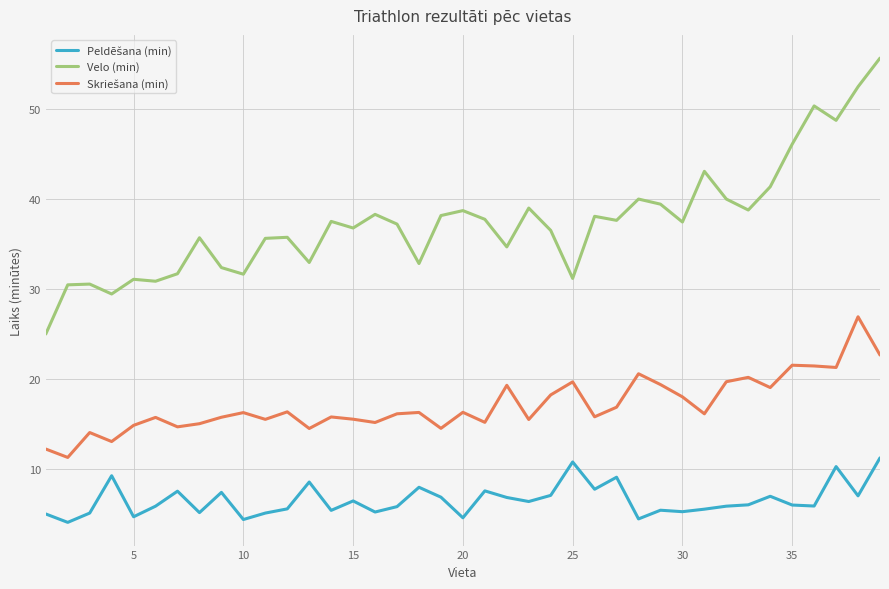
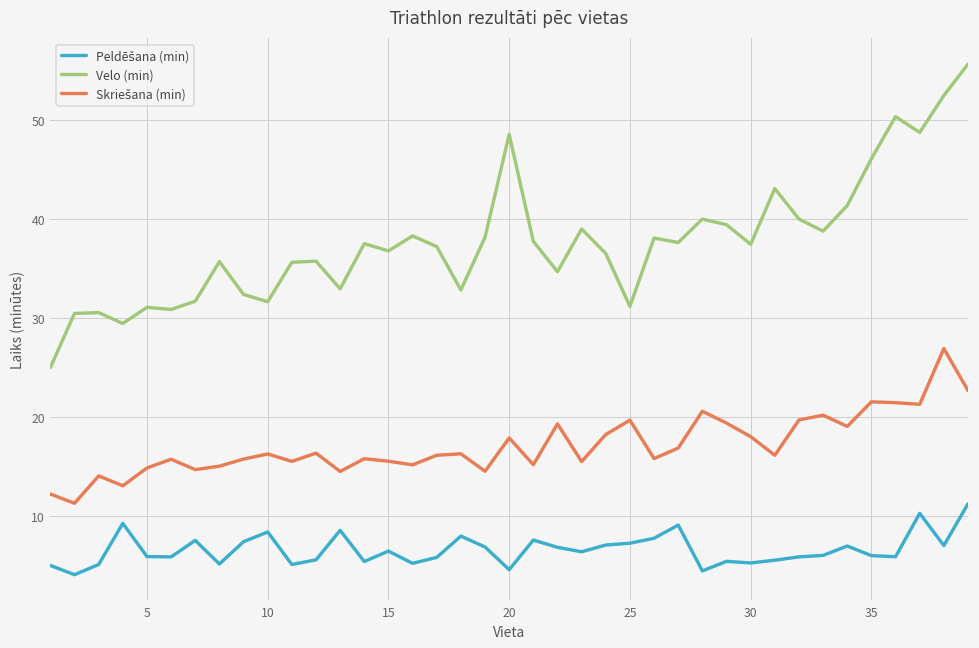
Peldēšana (min), 5: 5 -> 6
Peldēšana (min), 10: 4 -> 8
Velo (min), 20: 39 -> 49
Skriešana (min), 20: 16 -> 18
Peldēšana (min), 25: 11 -> 7
